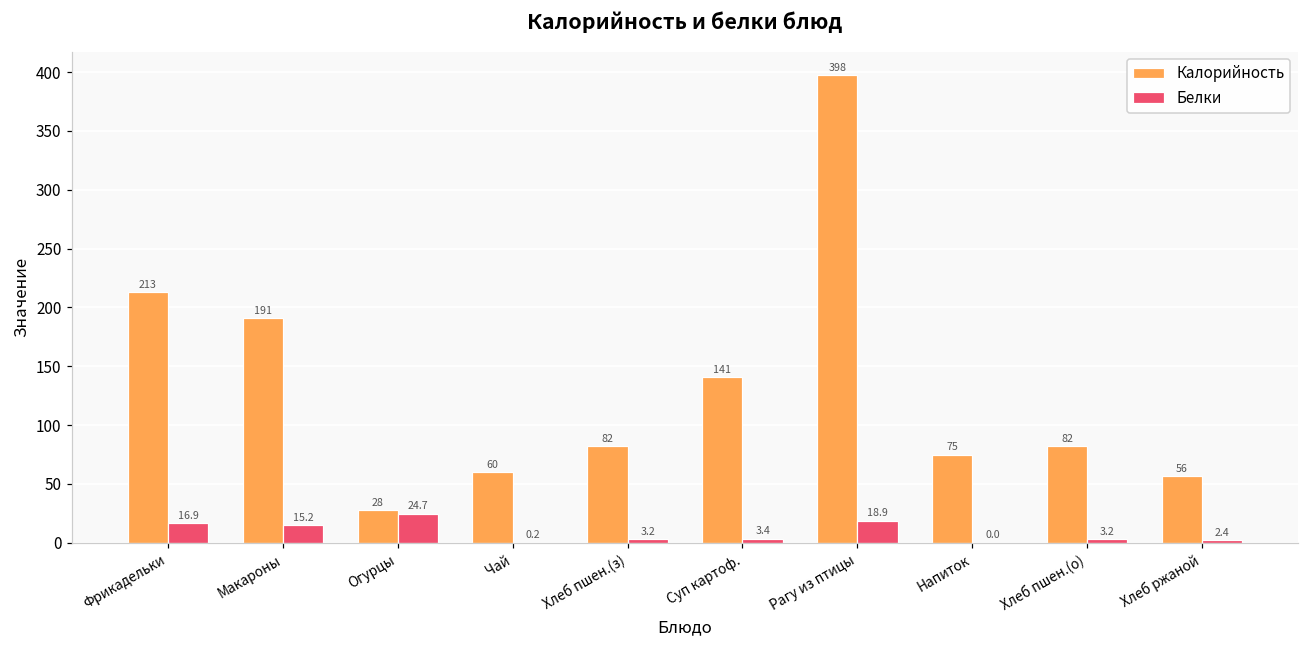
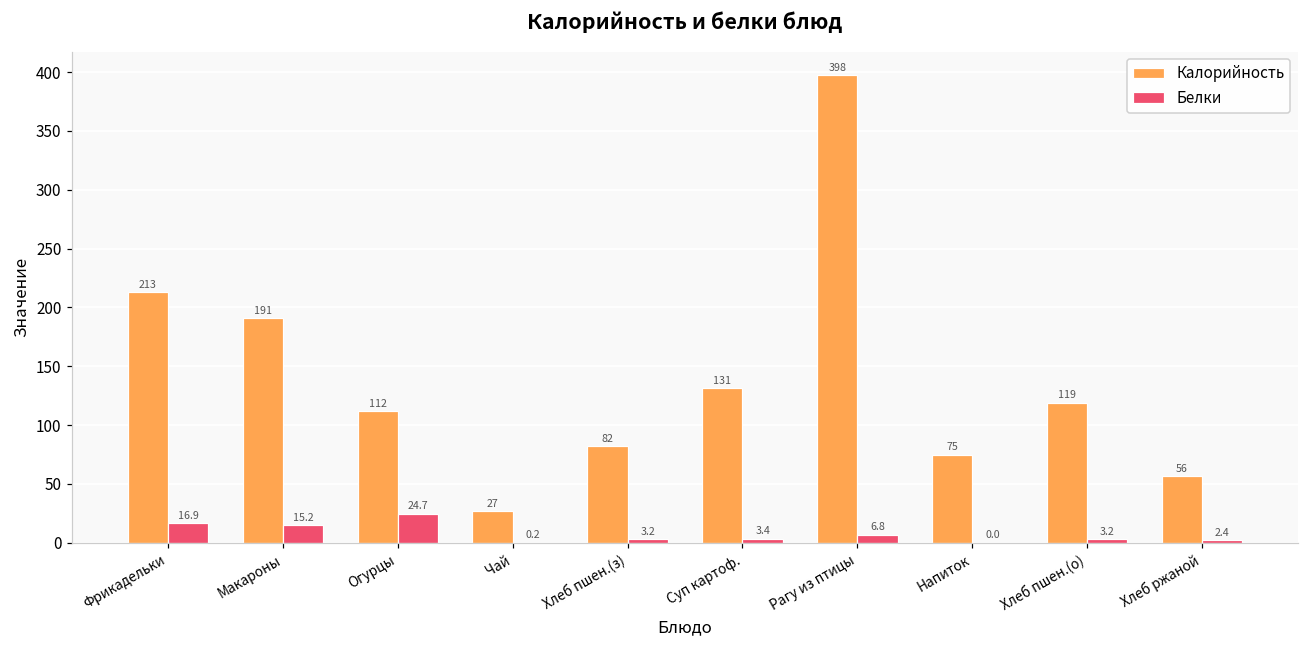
Калорийность, Огурцы: 28 -> 112
Калорийность, Чай: 60 -> 27
Калорийность, Суп картоф.: 141 -> 131
Белки, Рагу из птицы: 18.9 -> 6.8
Калорийность, Хлеб пшен.(о): 82 -> 119
